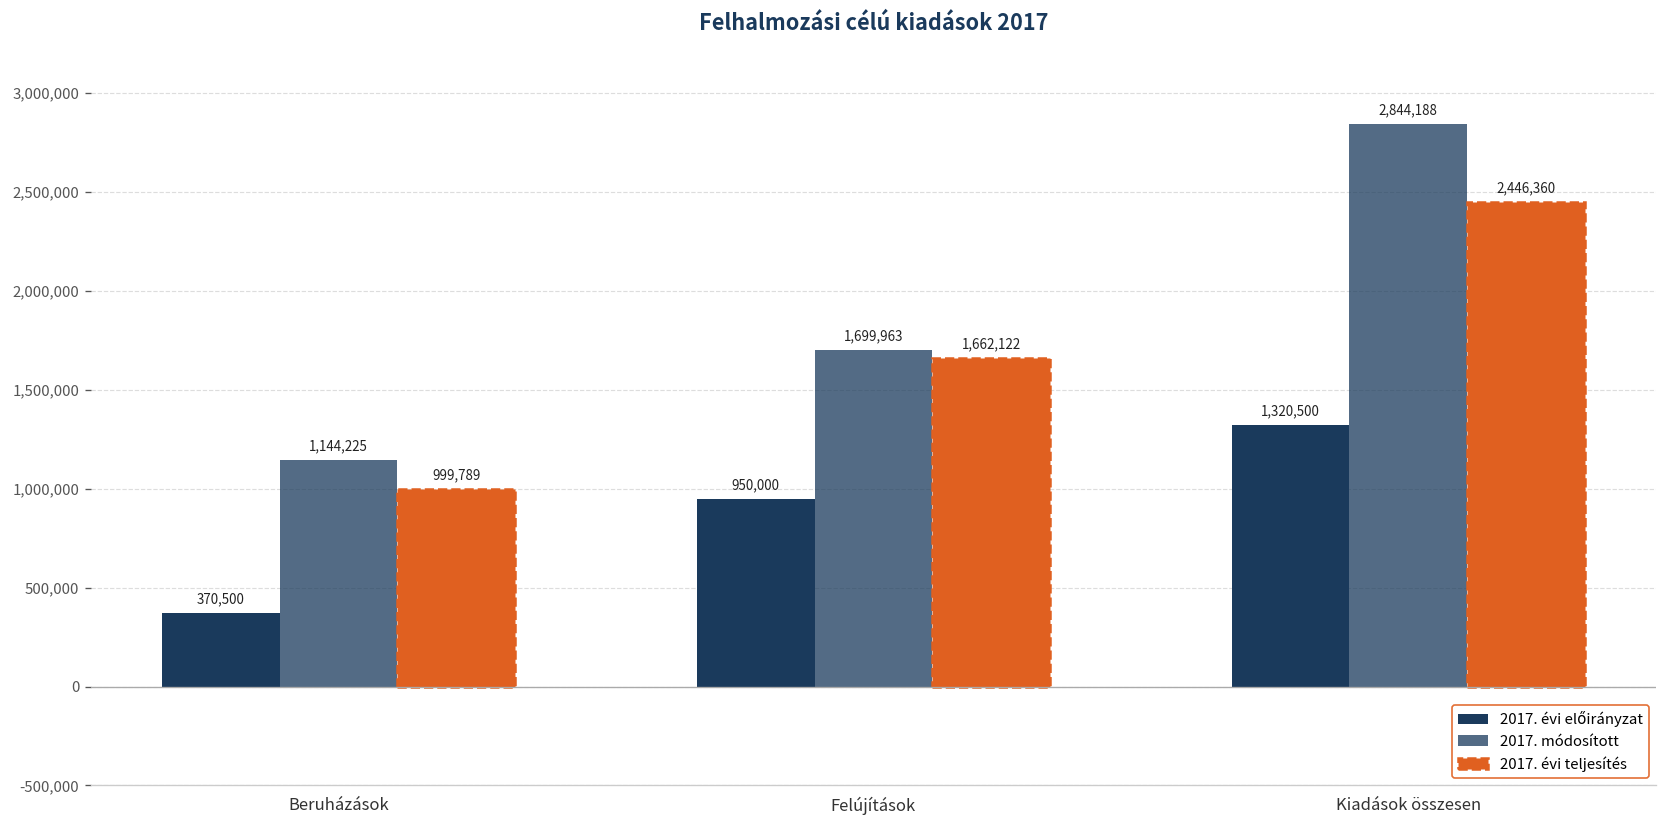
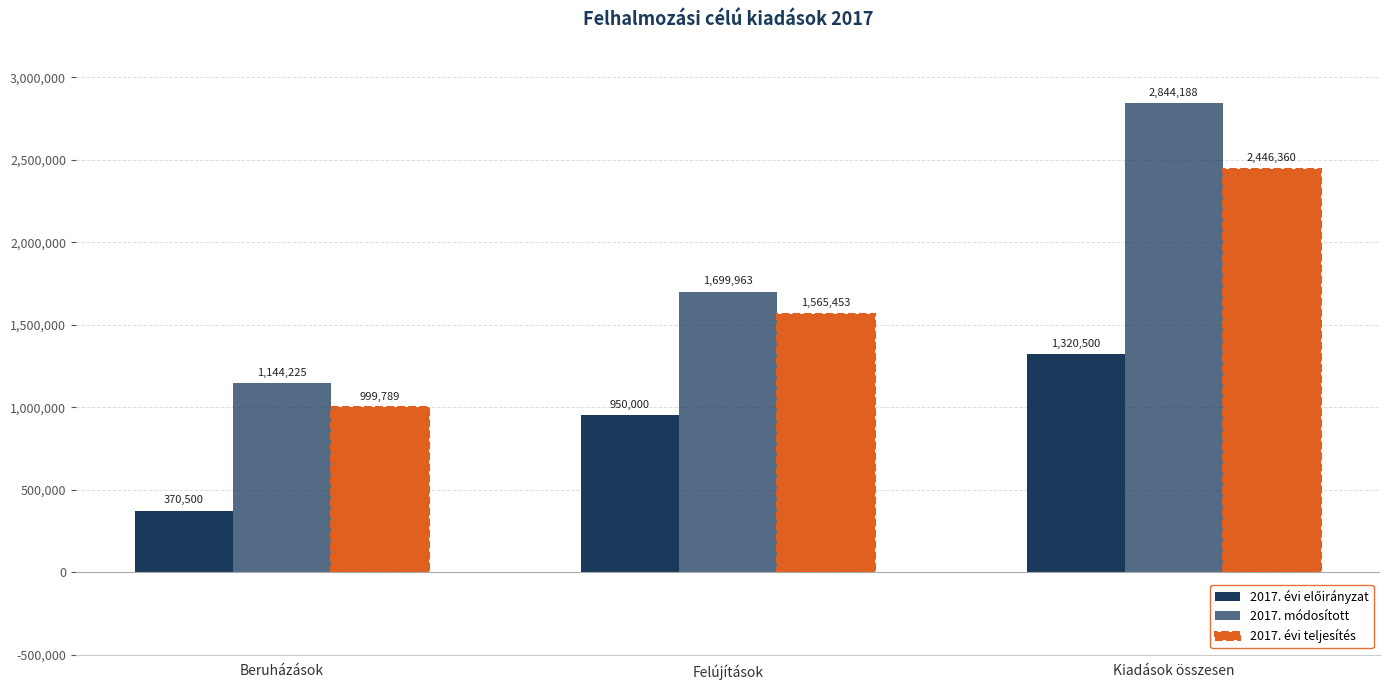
2017. évi teljesítés, Felújítások: 1,662,122 -> 1,565,453
